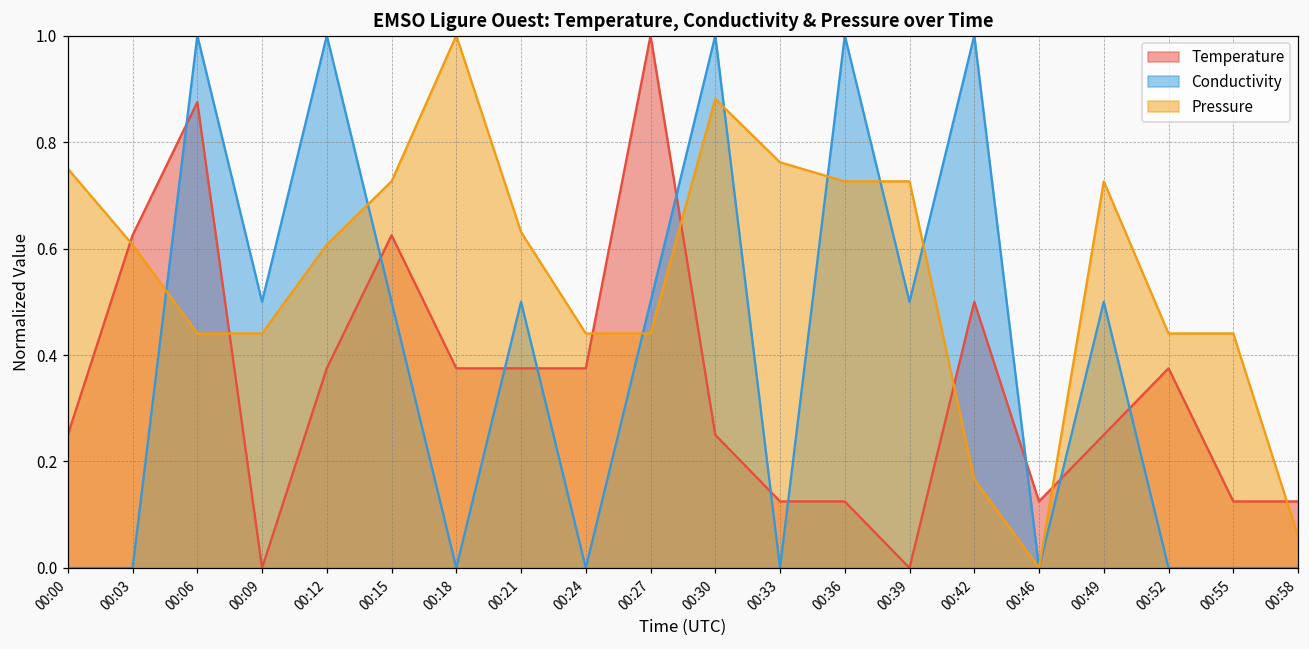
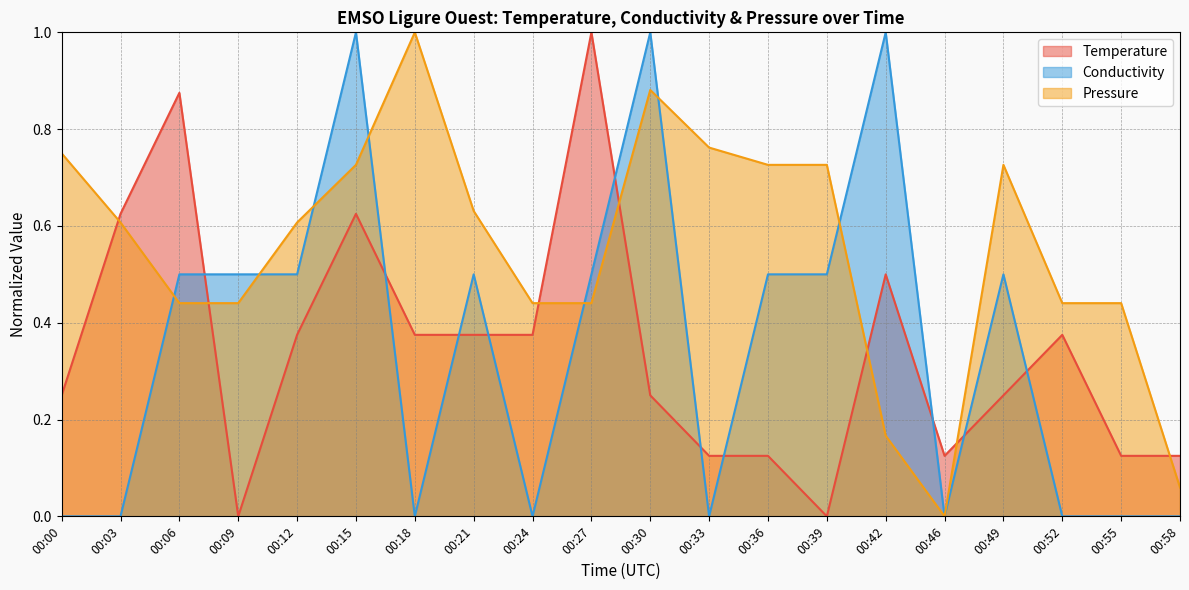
Conductivity, 00:06: 1.00 -> 0.50
Conductivity, 00:12: 1.00 -> 0.50
Conductivity, 00:15: 0.50 -> 1.00
Conductivity, 00:36: 1.00 -> 0.50
